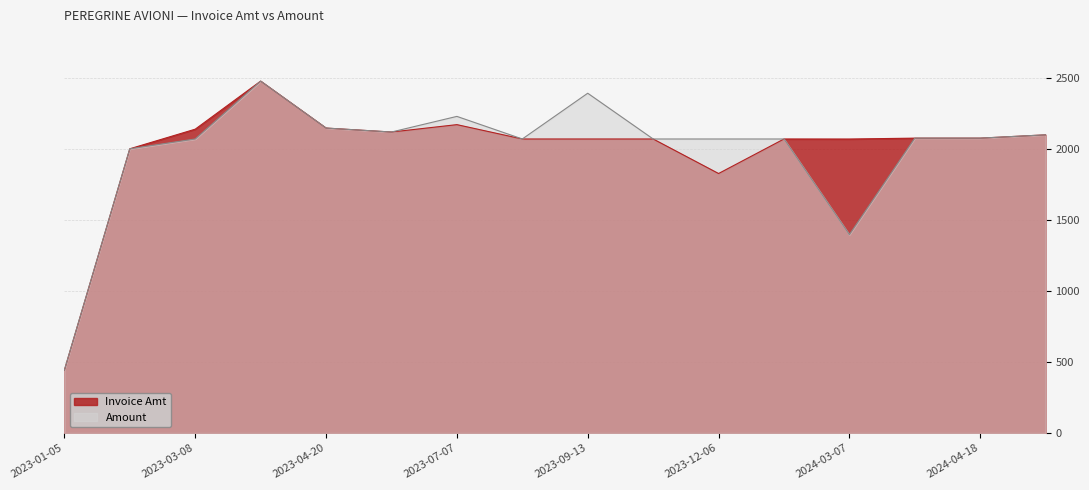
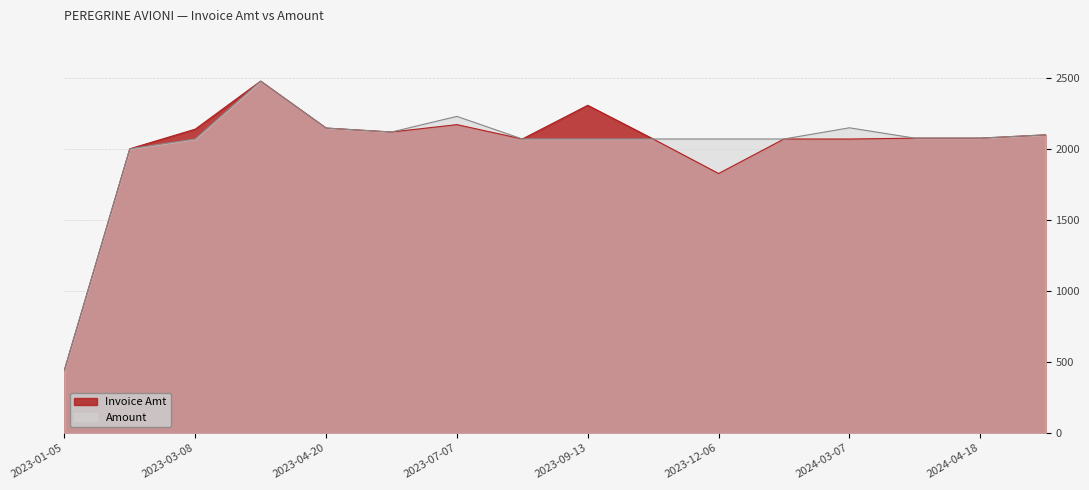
Invoice Amt, 2023-09-13: 2070 -> 2310
Amount, 2023-09-13: 2390 -> 2070
Amount, 2024-03-07: 1400 -> 2150
